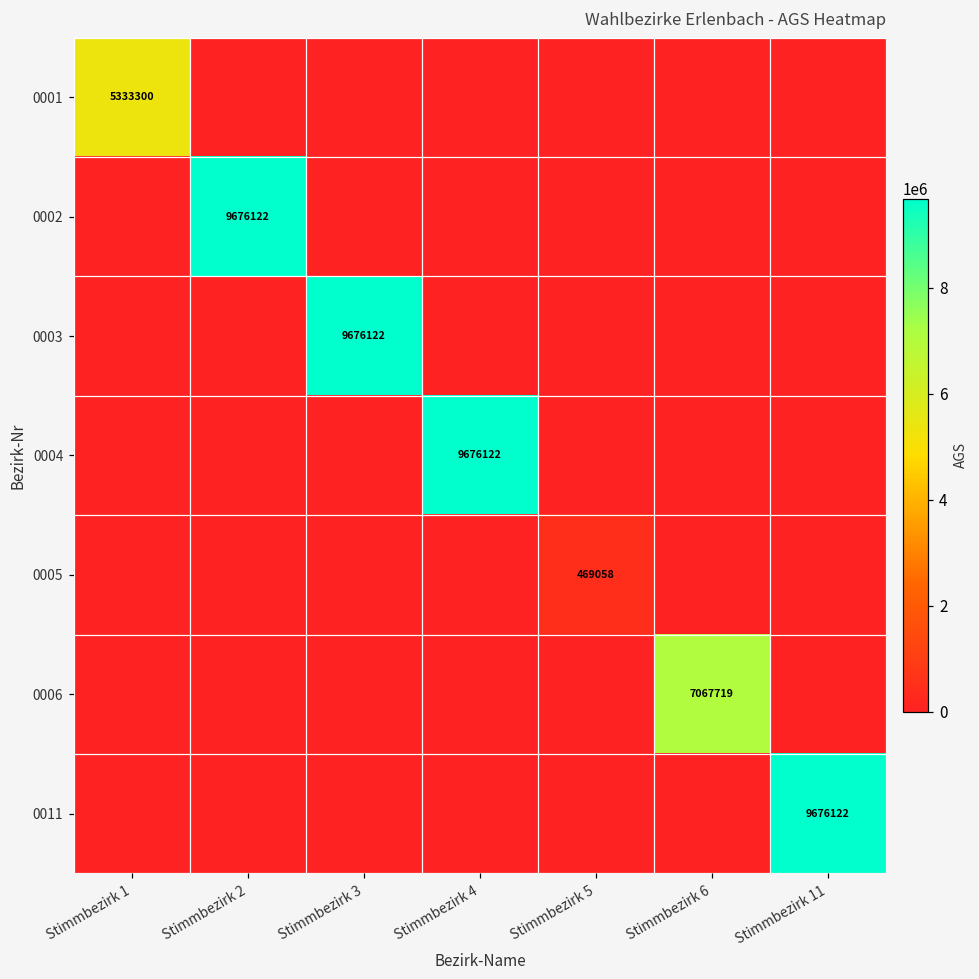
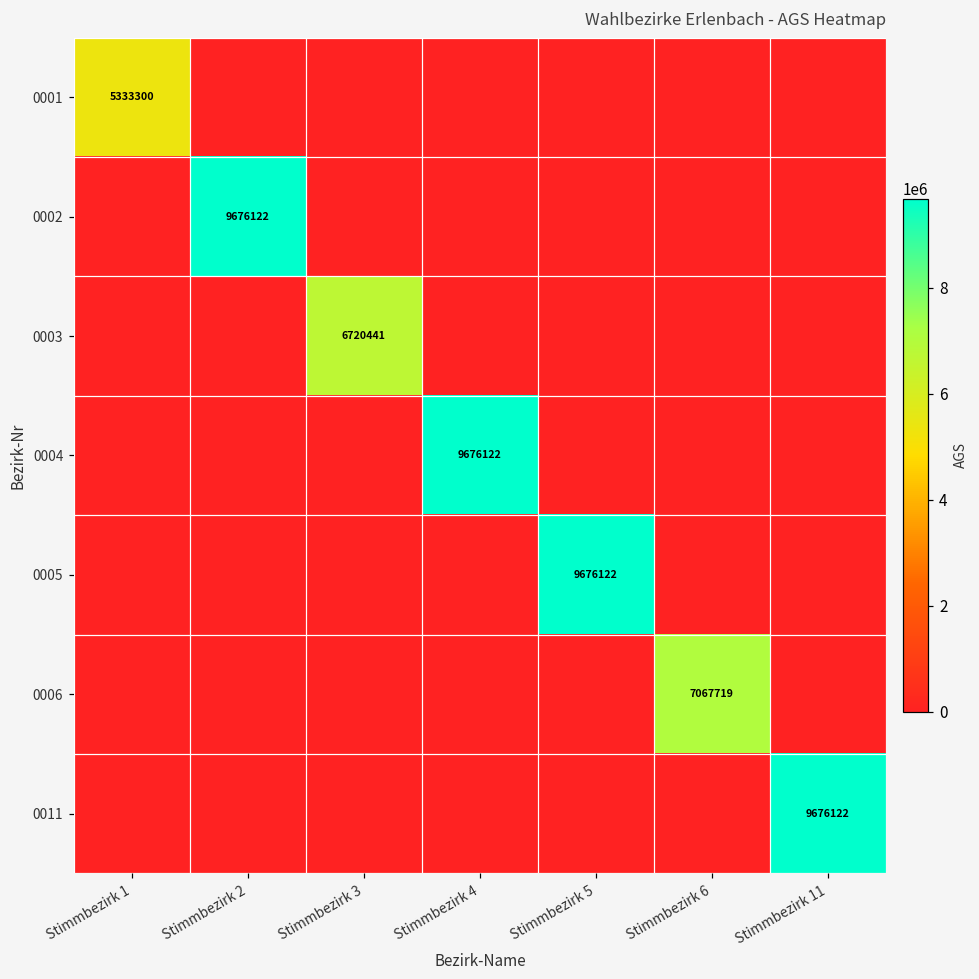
0003, Stimmbezirk 3: 9676122 -> 6720441
0005, Stimmbezirk 5: 469058 -> 9676122
